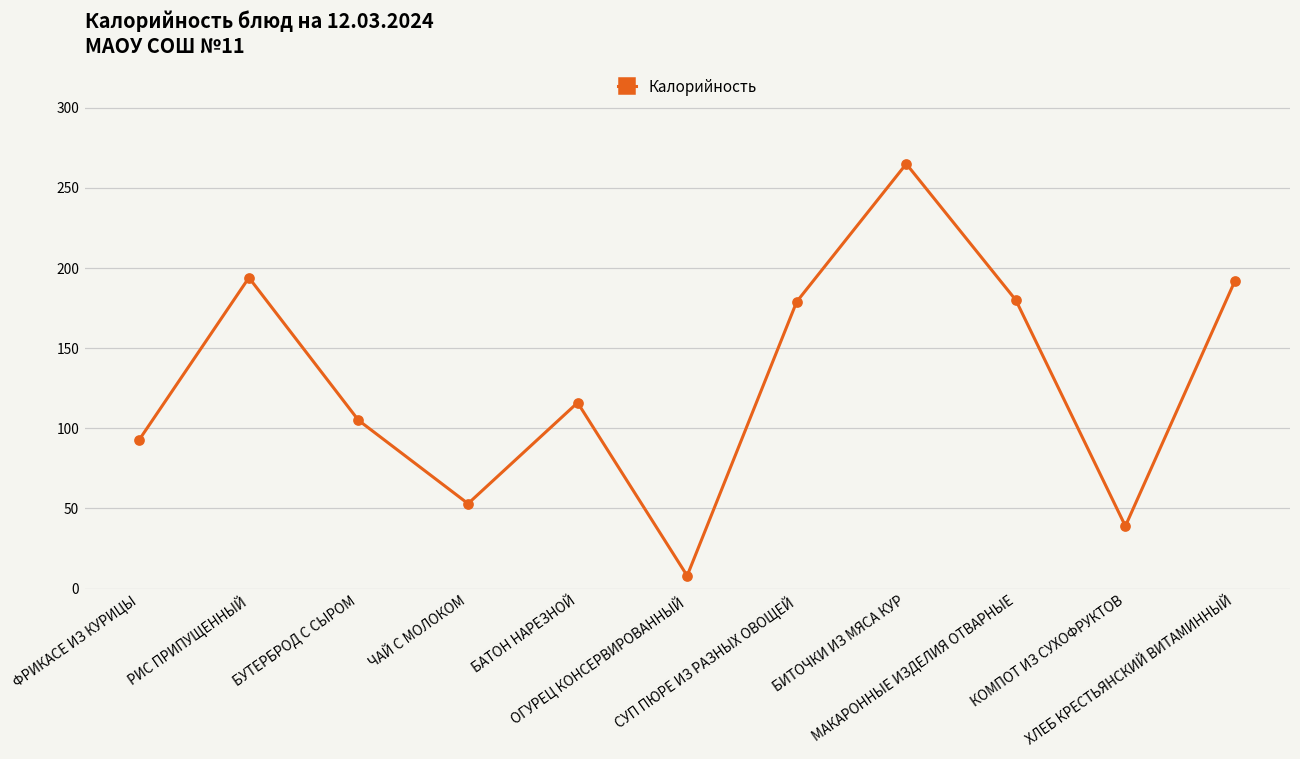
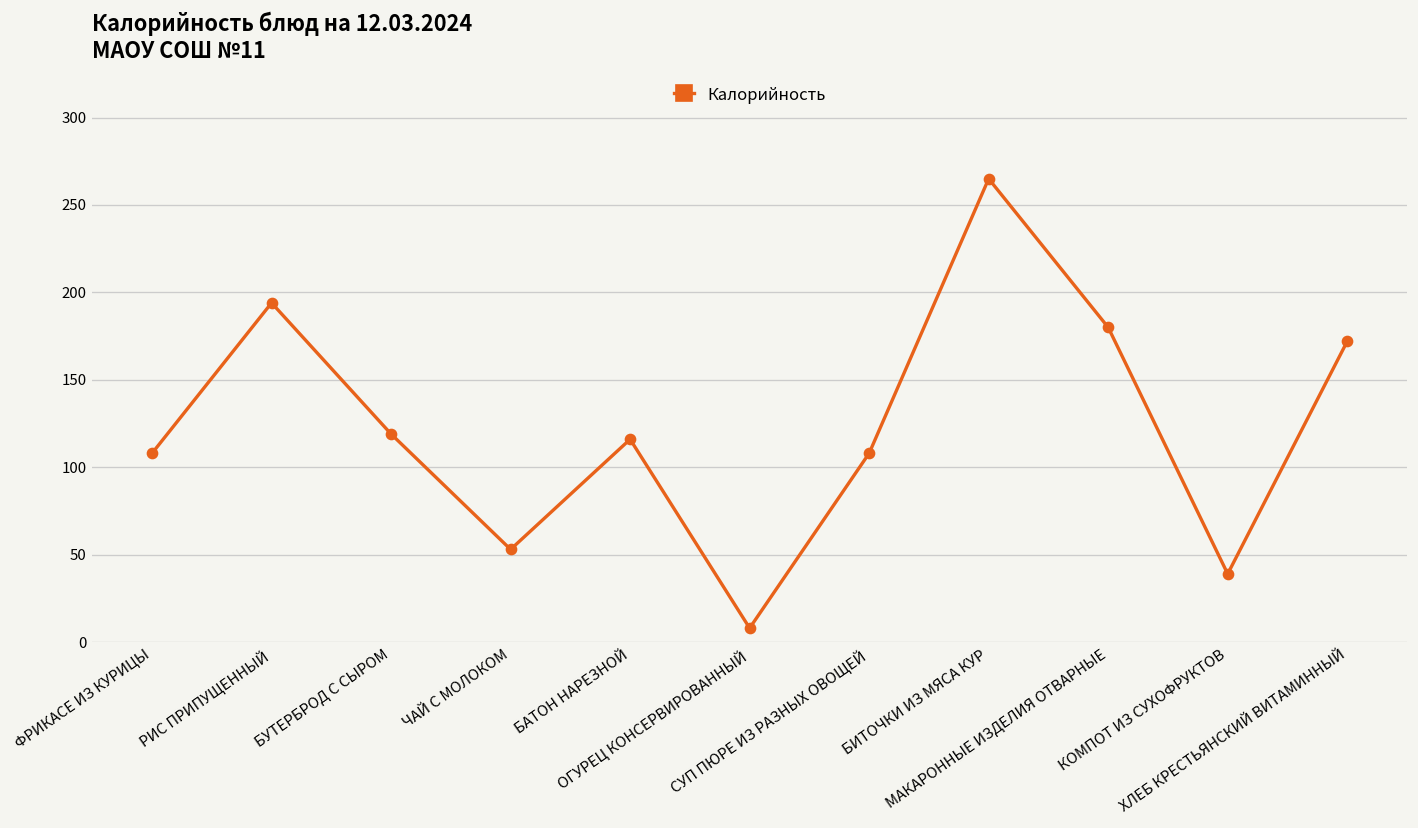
ФРИКАСЕ ИЗ КУРИЦЫ: 93 -> 108
БУТЕРБРОД С СЫРОМ: 105 -> 119
СУП ПЮРЕ ИЗ РАЗНЫХ ОВОЩЕЙ: 179 -> 108
ХЛЕБ КРЕСТЬЯНСКИЙ ВИТАМИННЫЙ: 192 -> 172
